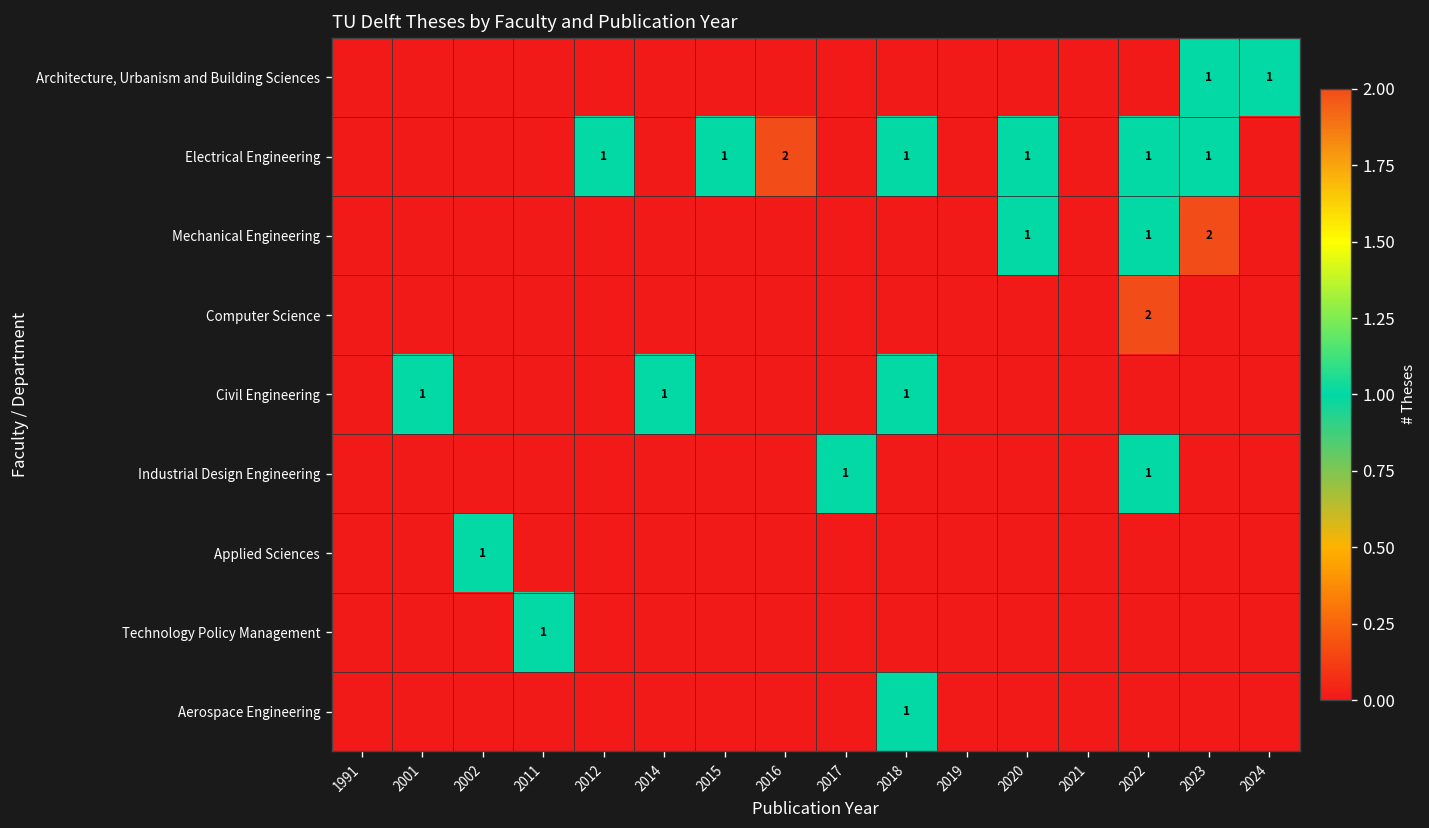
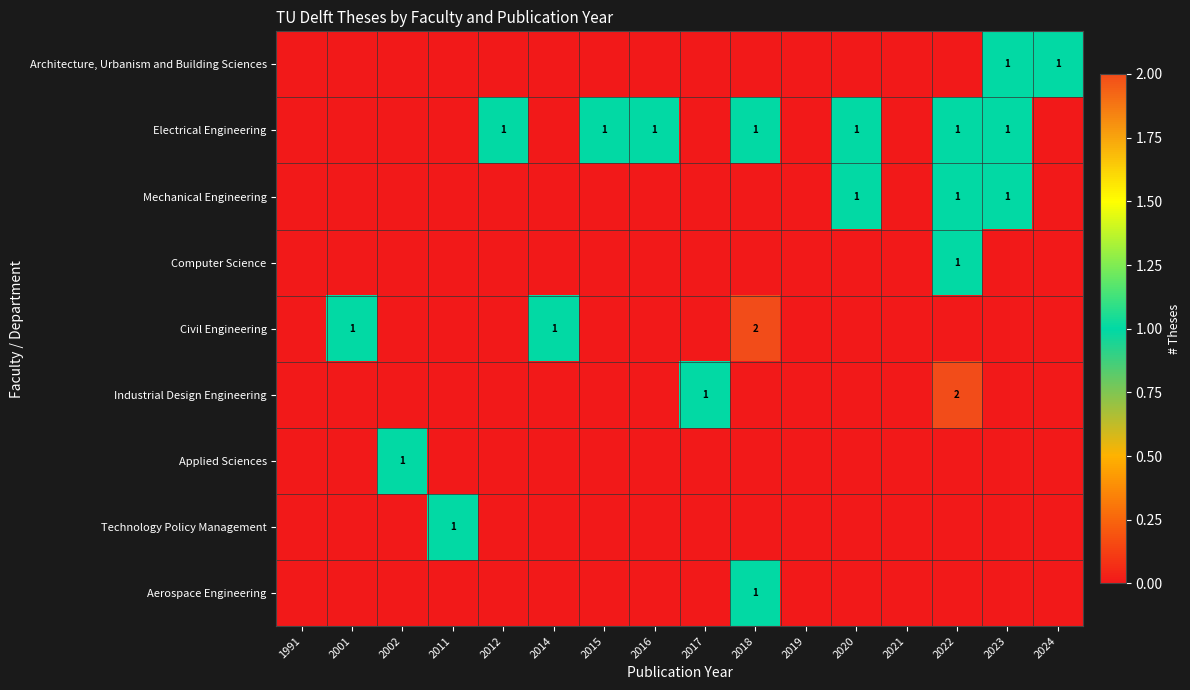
Electrical Engineering, 2016: 2 -> 1
Mechanical Engineering, 2023: 2 -> 1
Computer Science, 2022: 2 -> 1
Civil Engineering, 2018: 1 -> 2
Industrial Design Engineering, 2022: 1 -> 2
